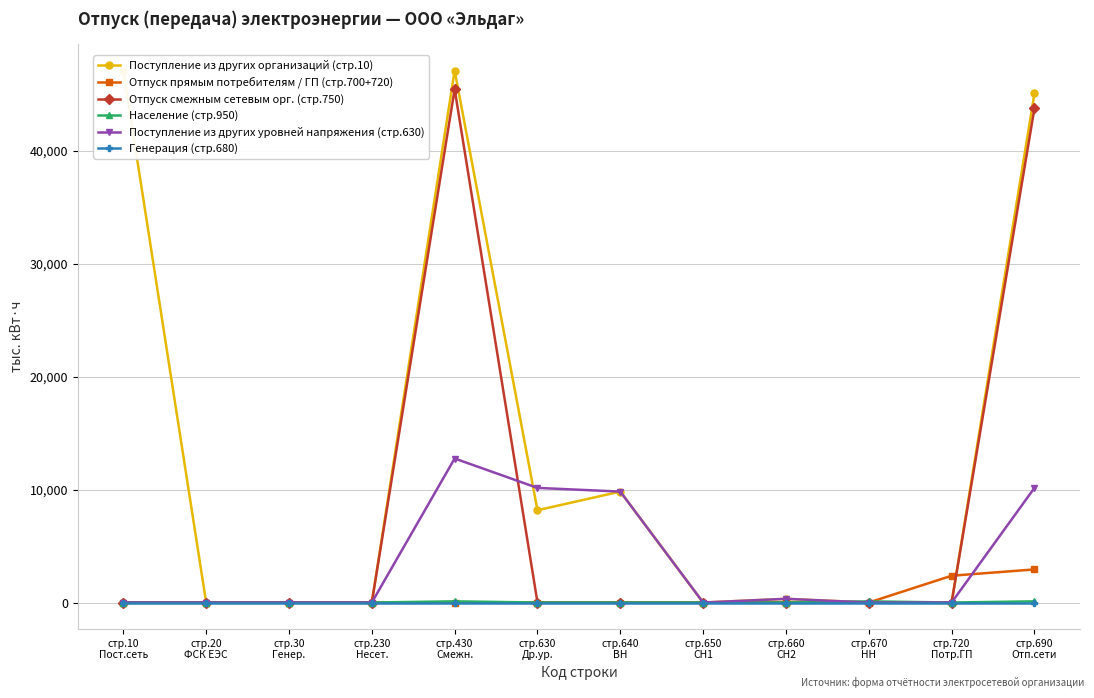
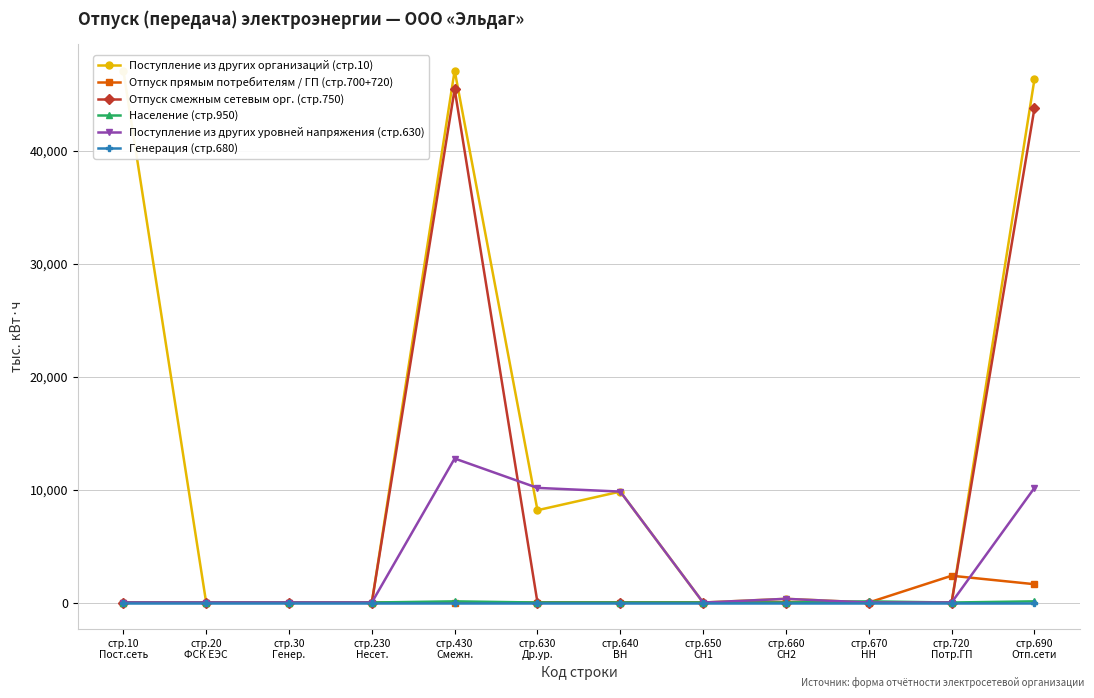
Поступление из других организаций (стр.10), стр.690 Отп.сети: 45,100 -> 46,400
Отпуск прямым потребителям / ГП (стр.700+720), стр.690 Отп.сети: 2,900 -> 1,600
